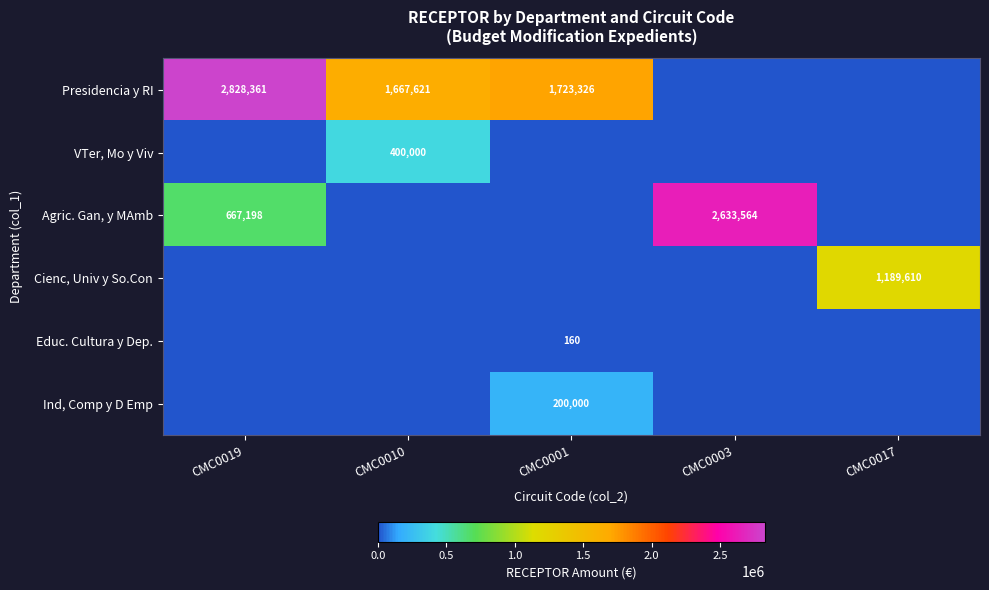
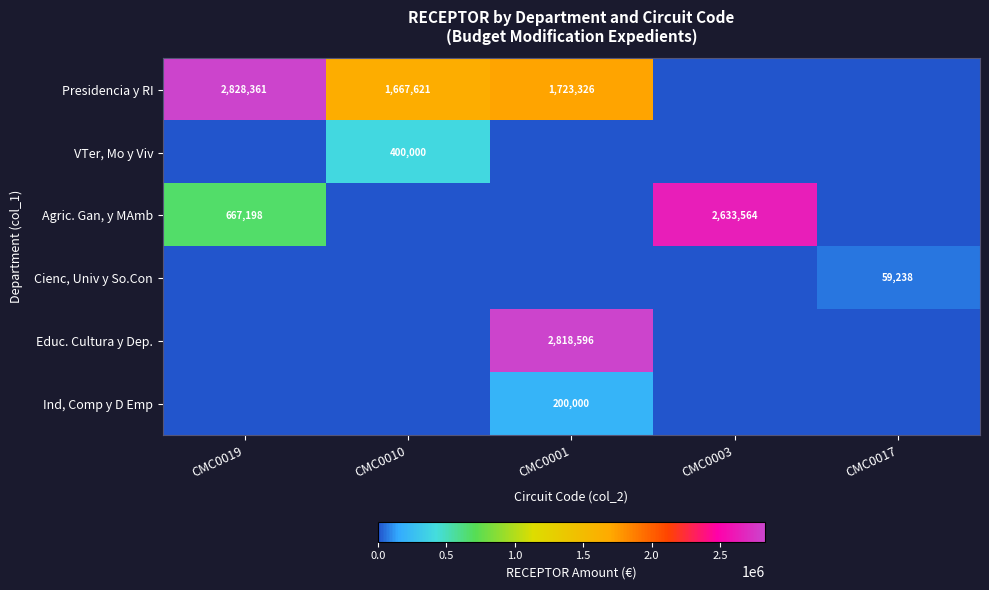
Cienc, Univ y So.Con, CMC0017: 1,189,610 -> 59,238
Educ. Cultura y Dep., CMC0001: 160 -> 2,818,596
